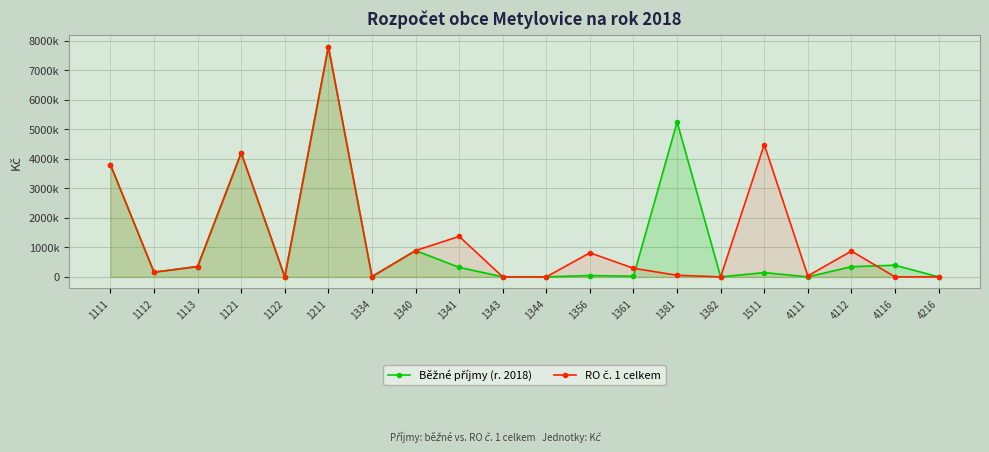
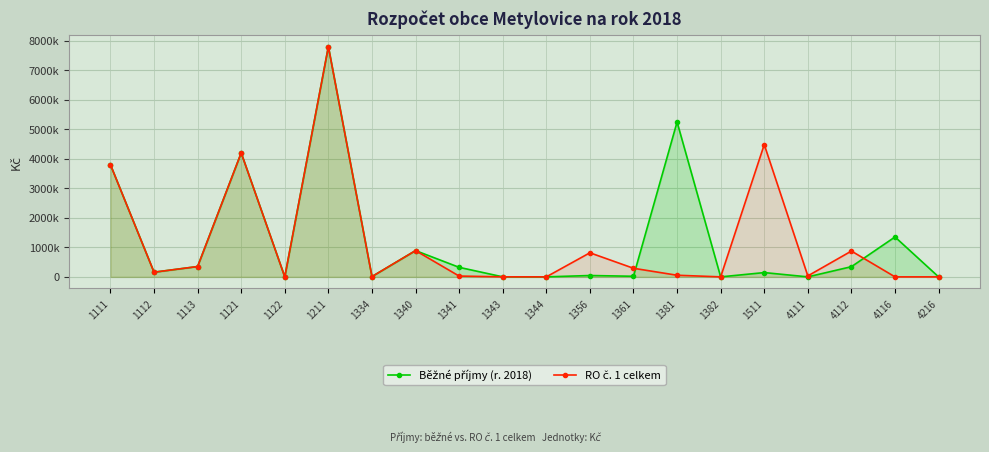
RO č. 1 celkem, 1341: 1400000 -> 0
Běžné příjmy (r. 2018), 4116: 400000 -> 1400000
